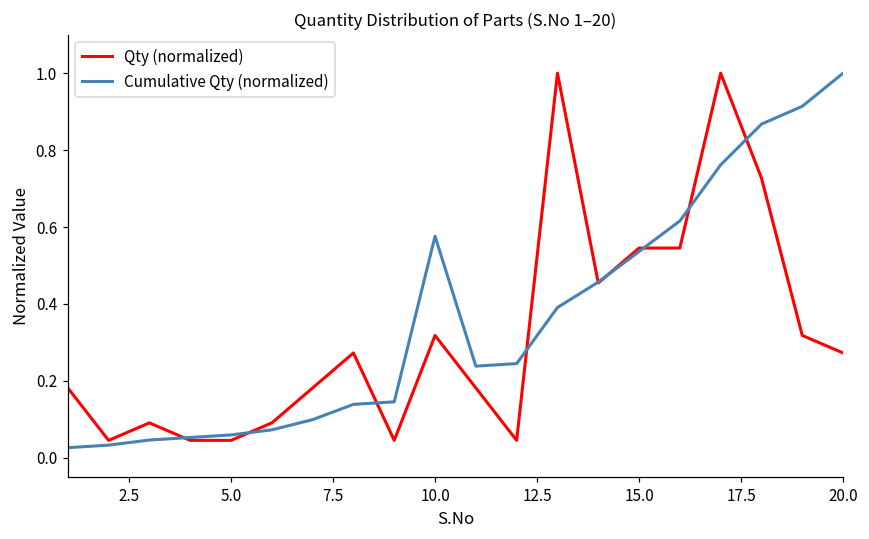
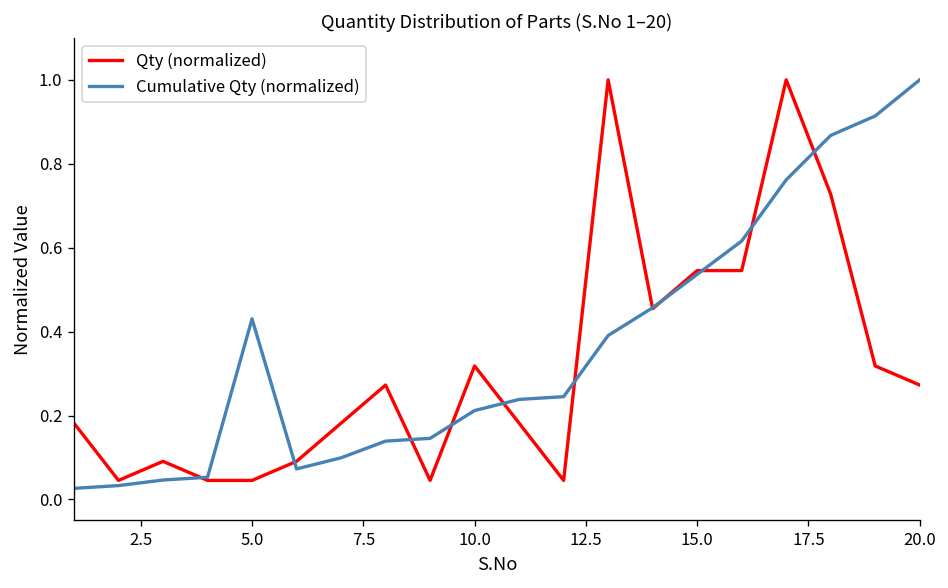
Cumulative Qty (normalized), 5.0: 0.06 -> 0.43
Cumulative Qty (normalized), 10.0: 0.58 -> 0.21
